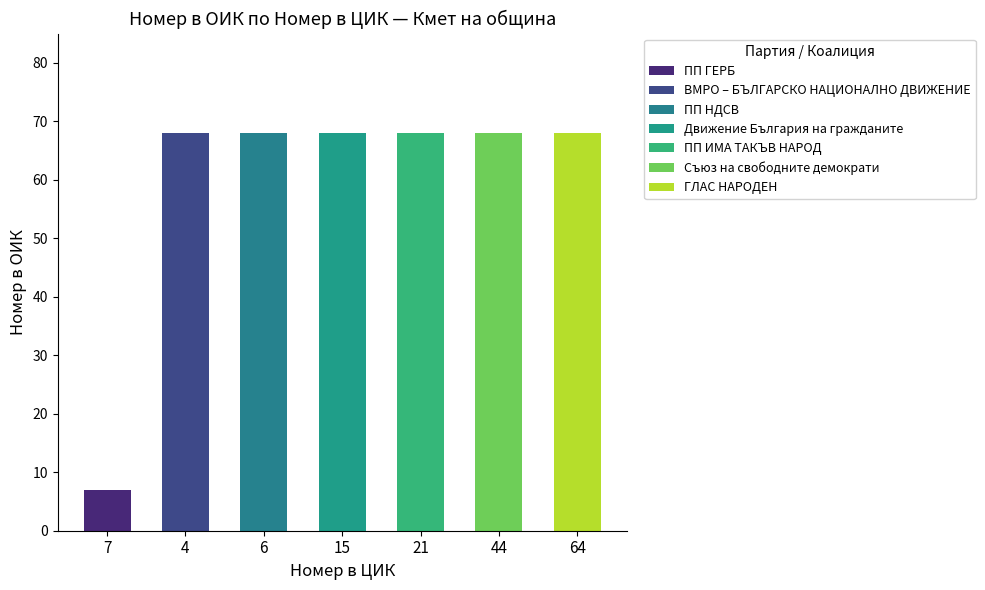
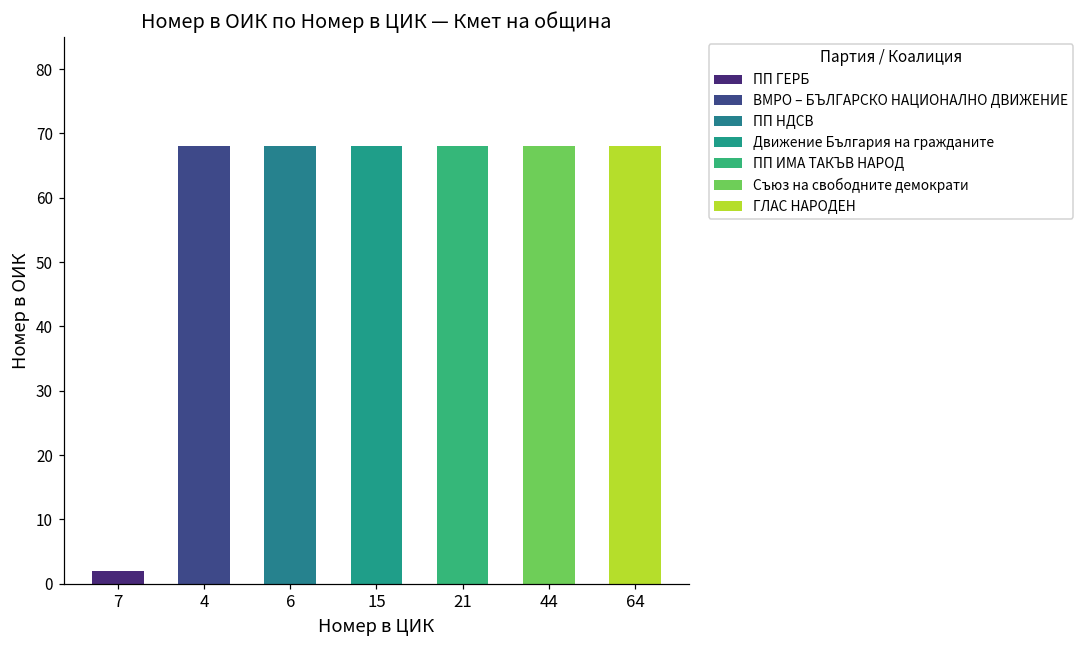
7: 7 -> 2
